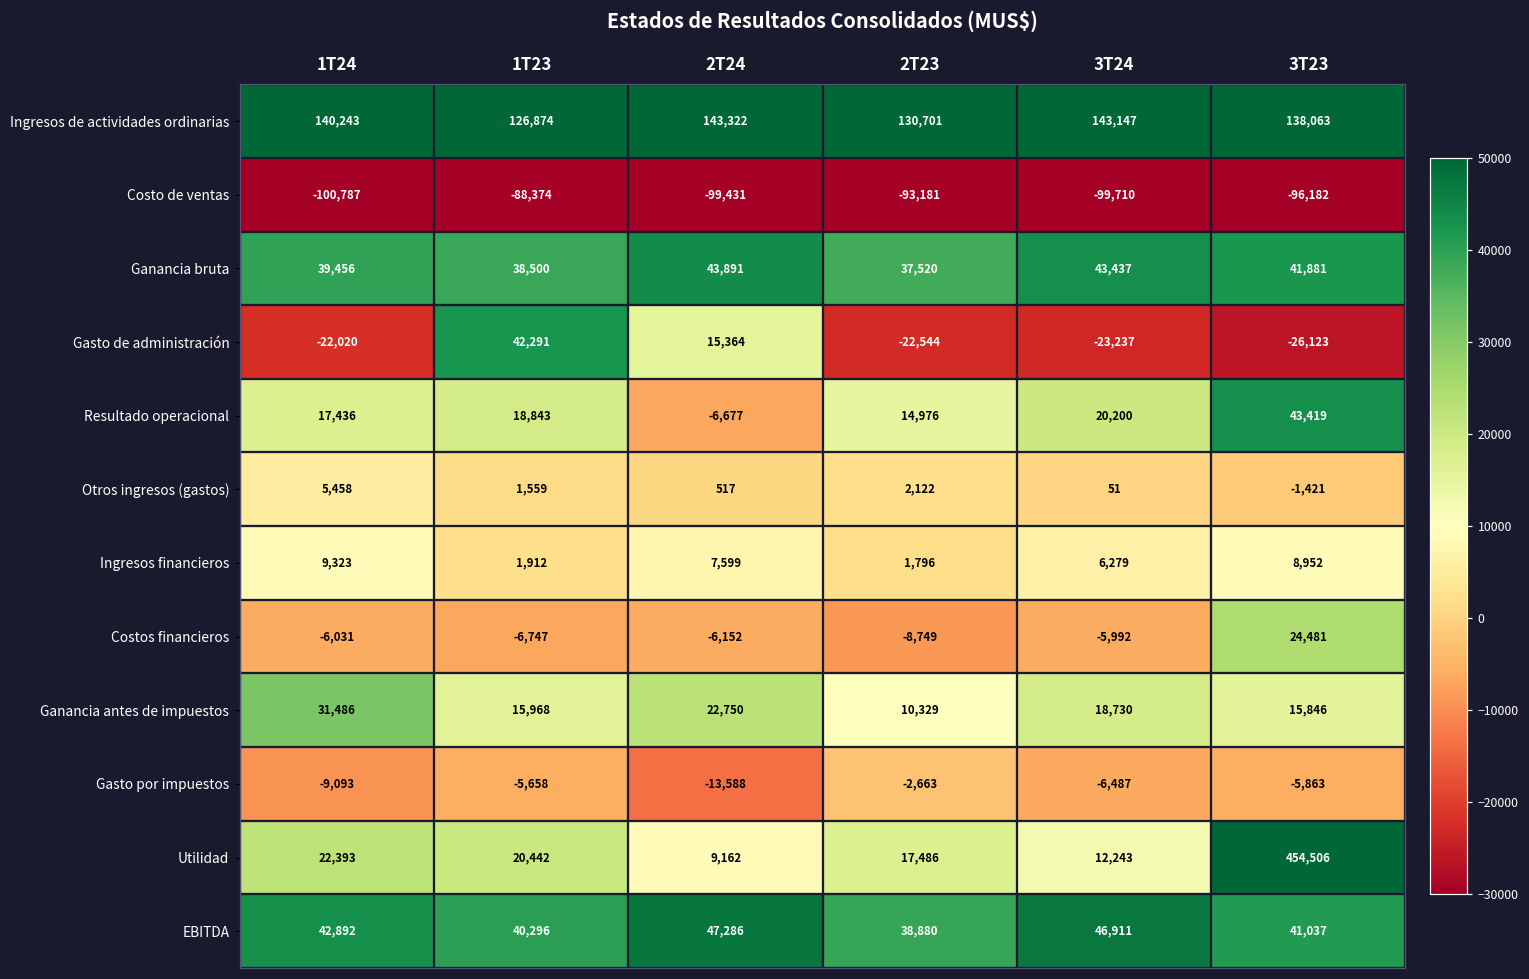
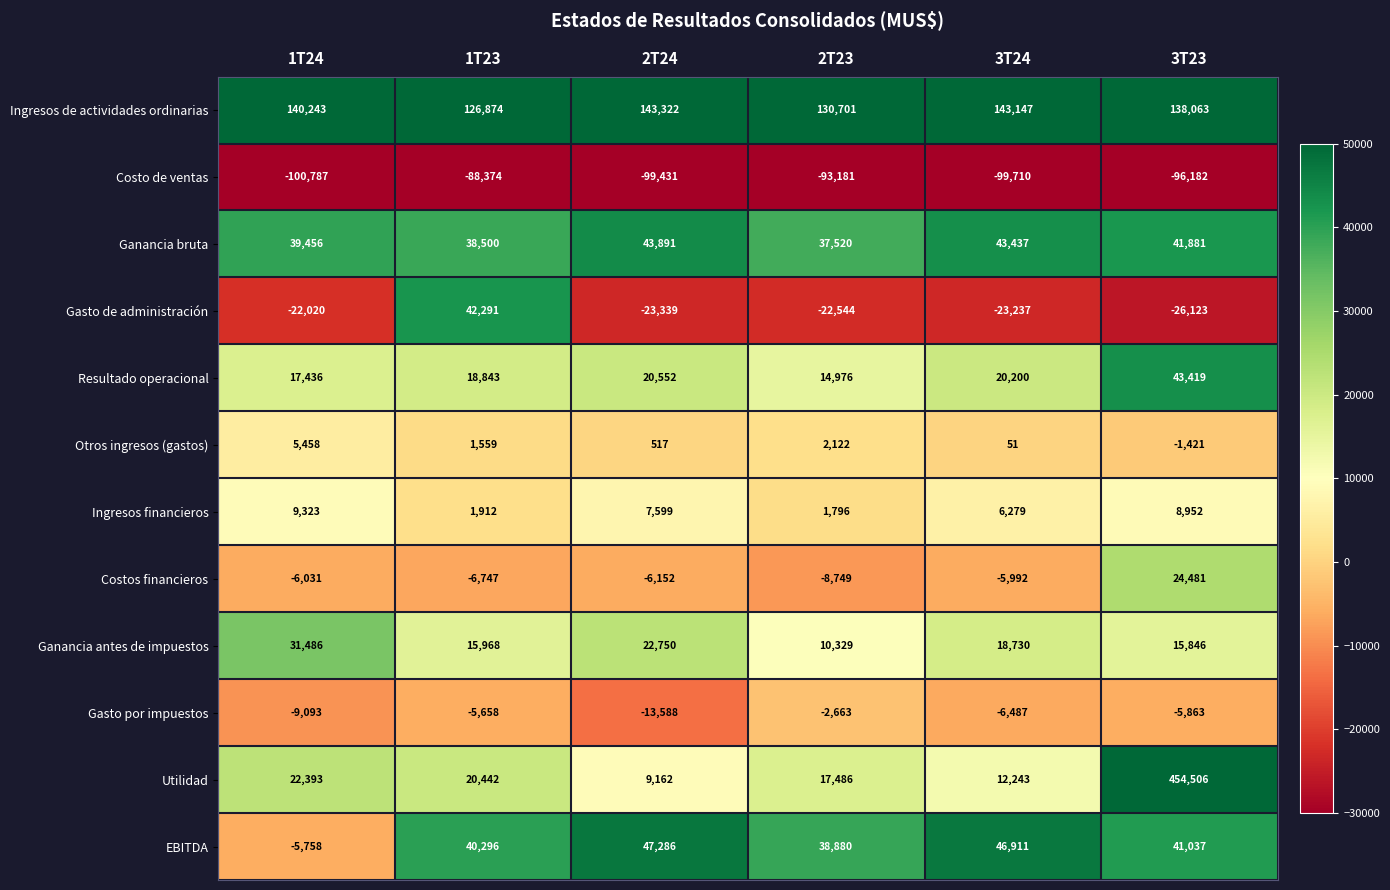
Gasto de administración, 2T24: 15,364 -> -23,339
Resultado operacional, 2T24: -6,677 -> 20,552
EBITDA, 1T24: 42,892 -> -5,758
